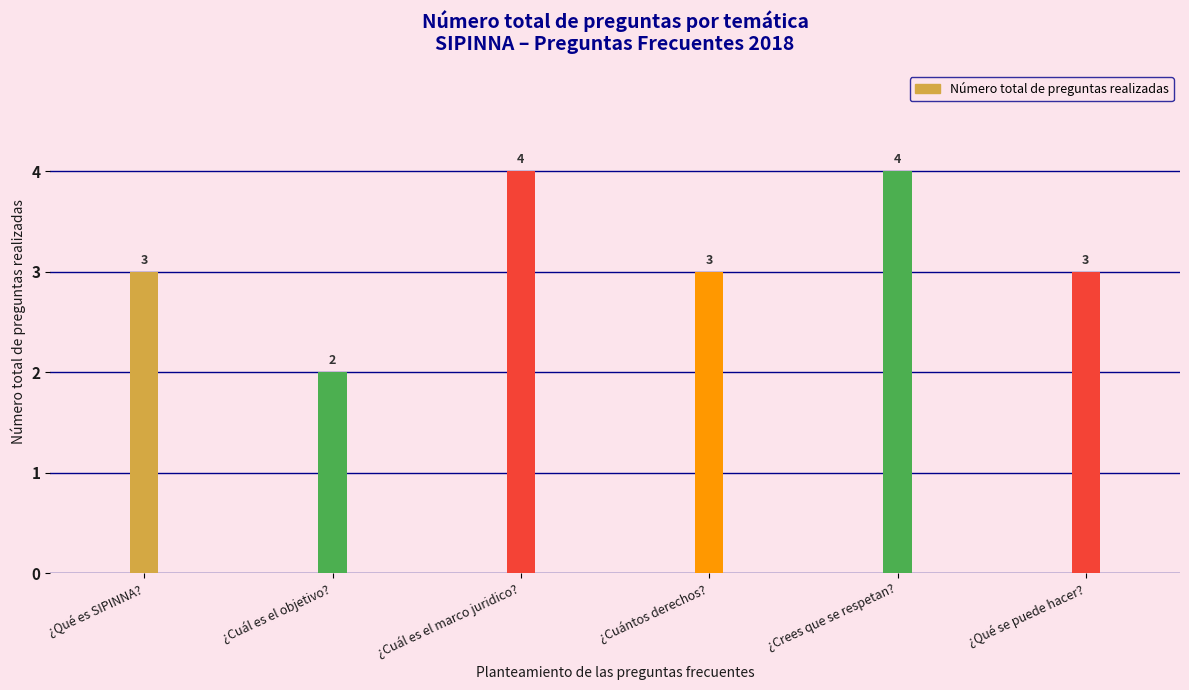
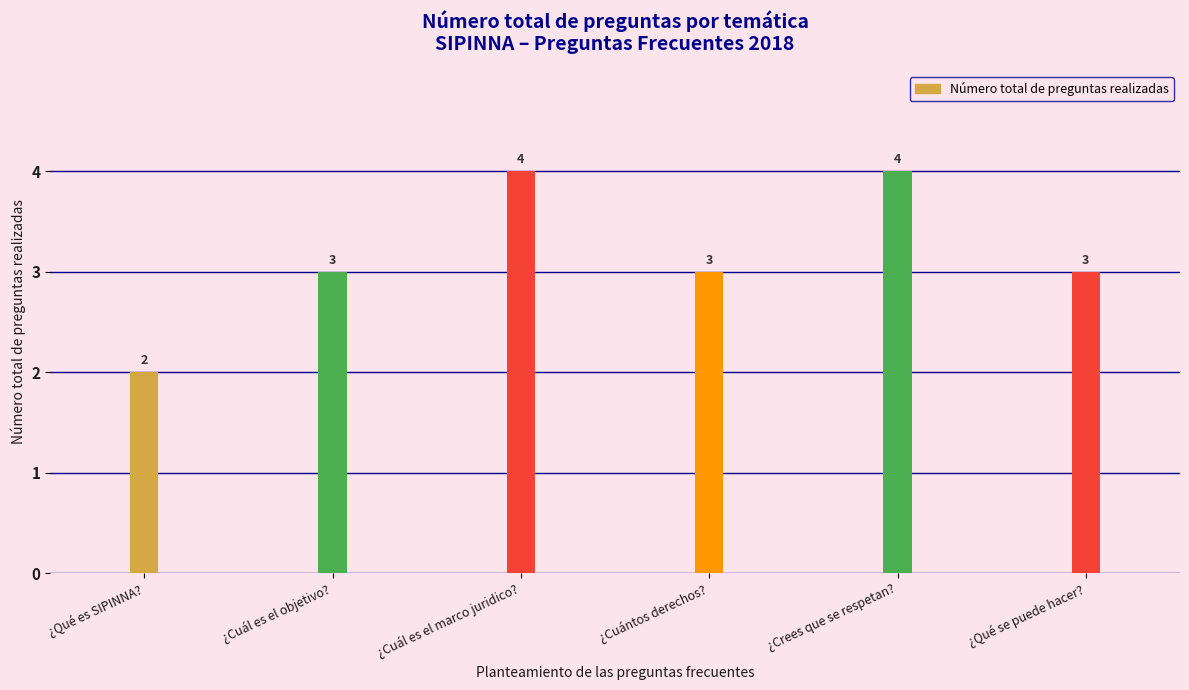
¿Qué es SIPINNA?: 3 -> 2
¿Cuál es el objetivo?: 2 -> 3
